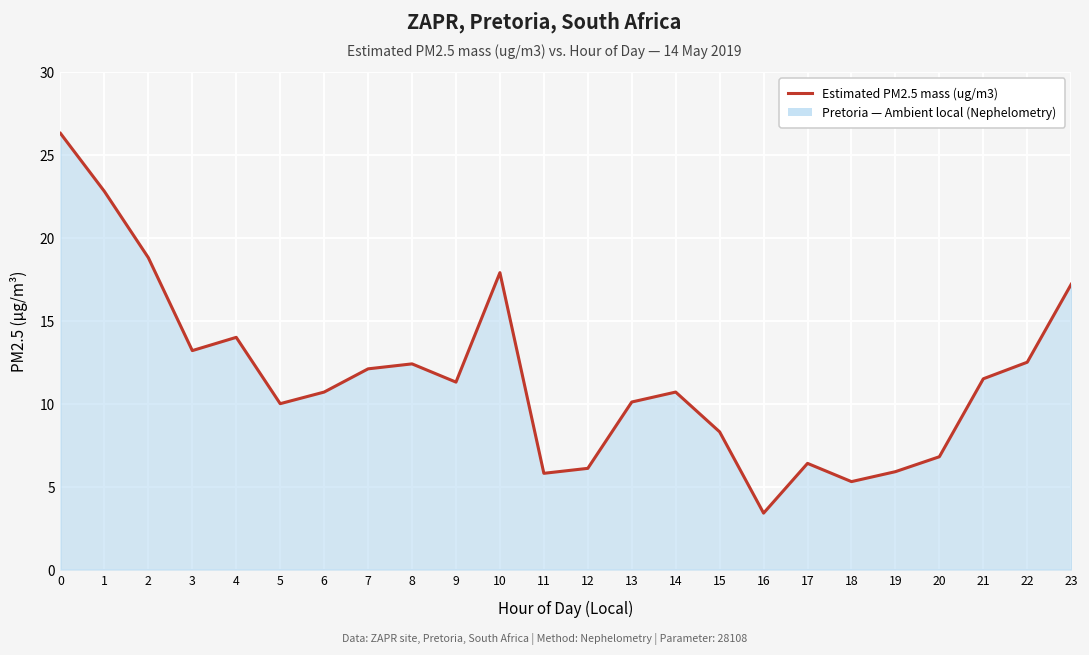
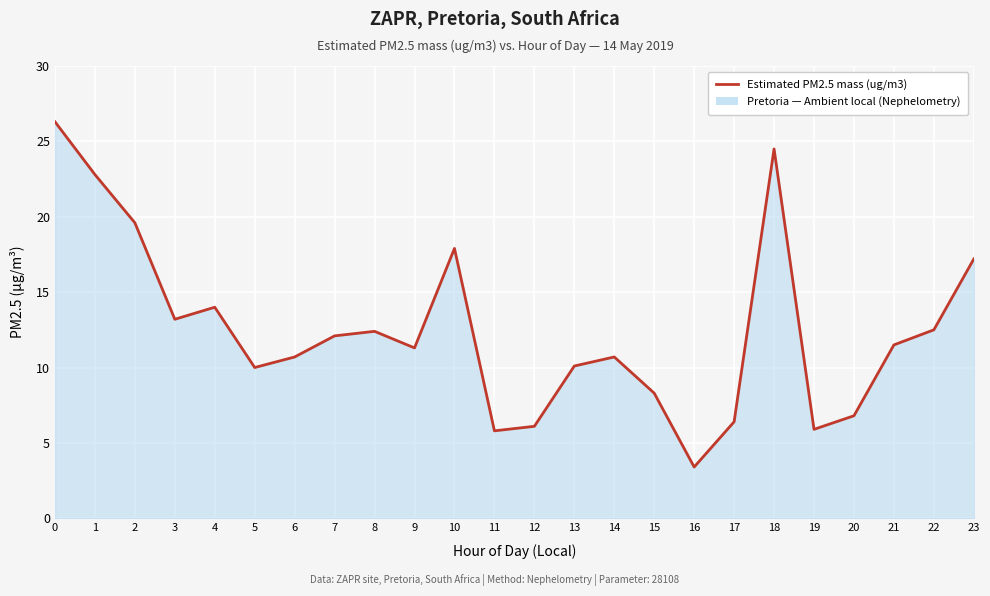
2: 18.8 -> 19.6
18: 5.3 -> 24.5
